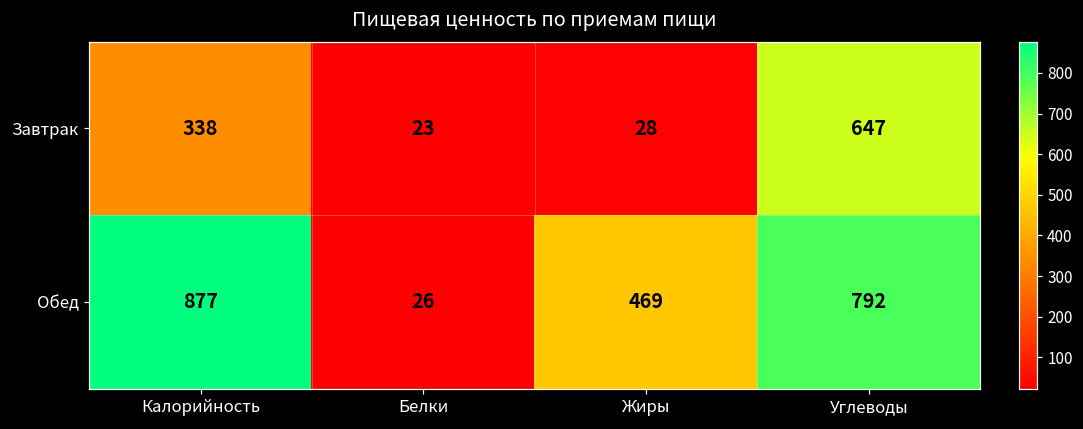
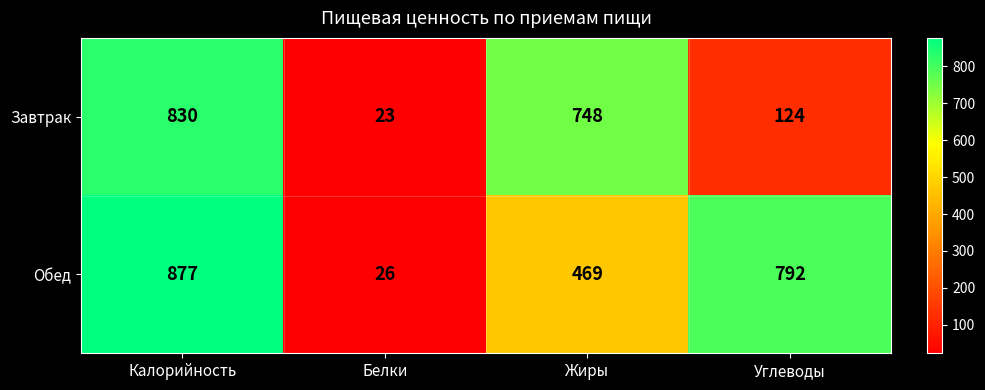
Завтрак, Калорийность: 338 -> 830
Завтрак, Жиры: 28 -> 748
Завтрак, Углеводы: 647 -> 124
